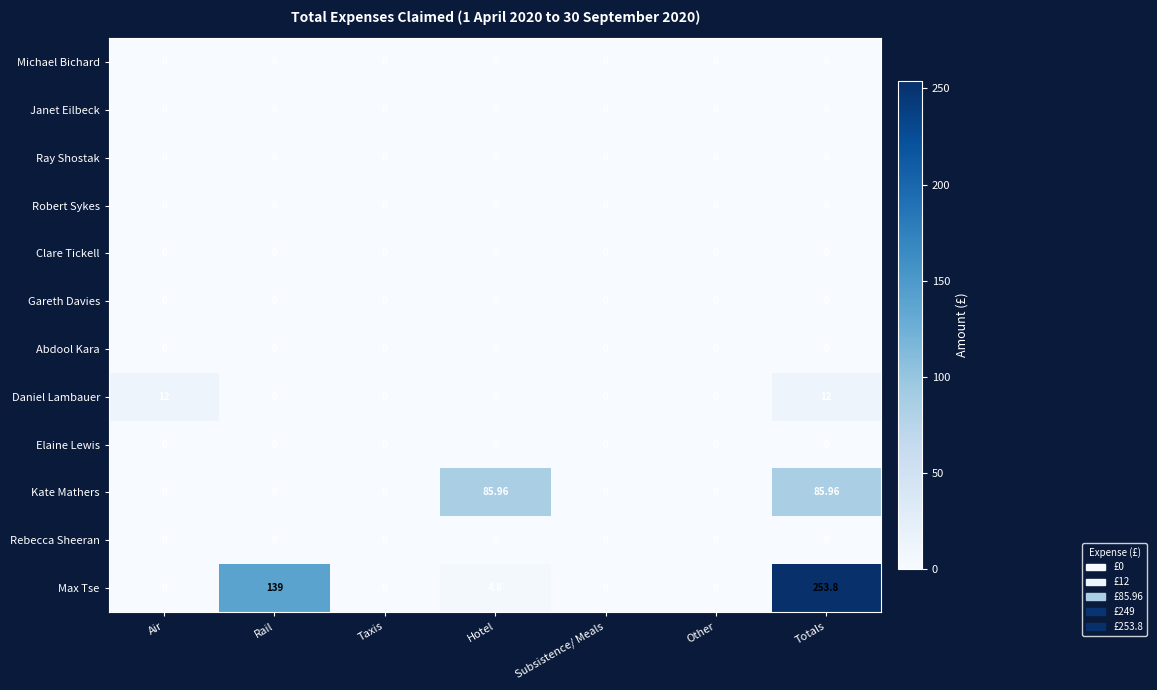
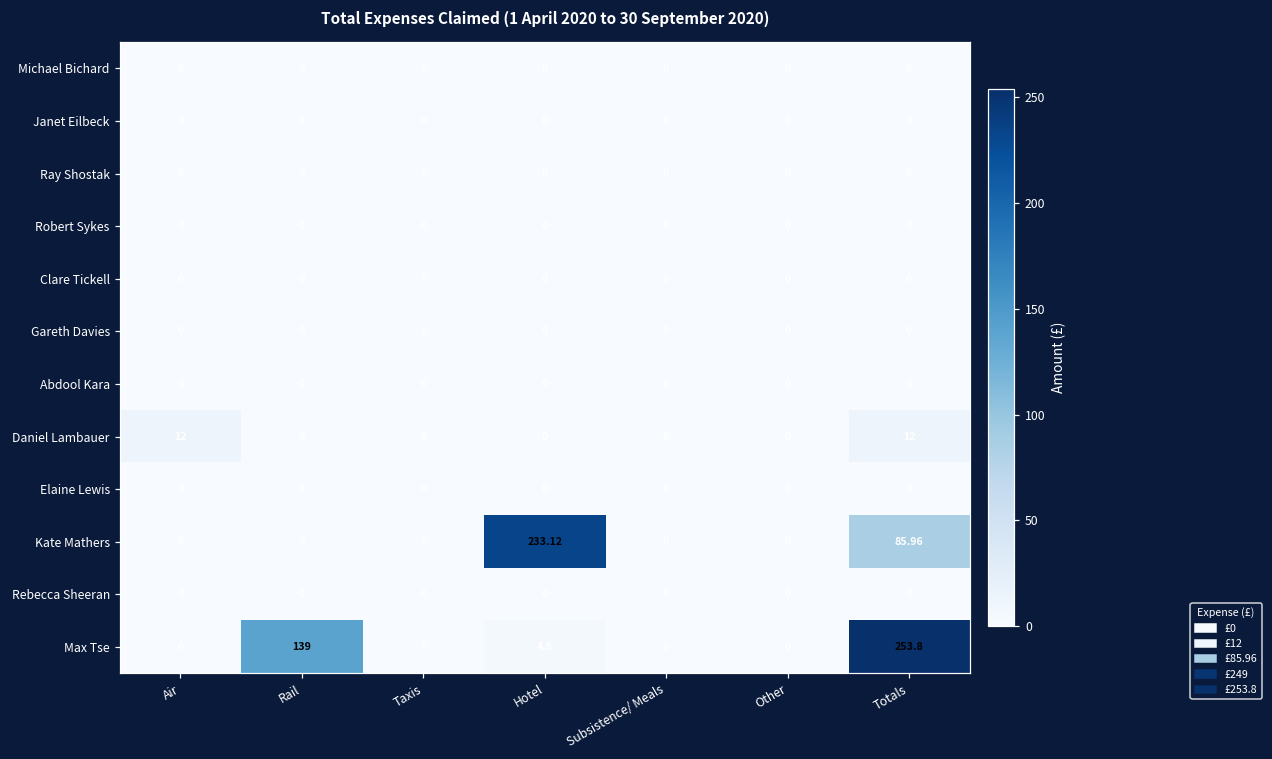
Kate Mathers, Hotel: 85.96 -> 233.12
